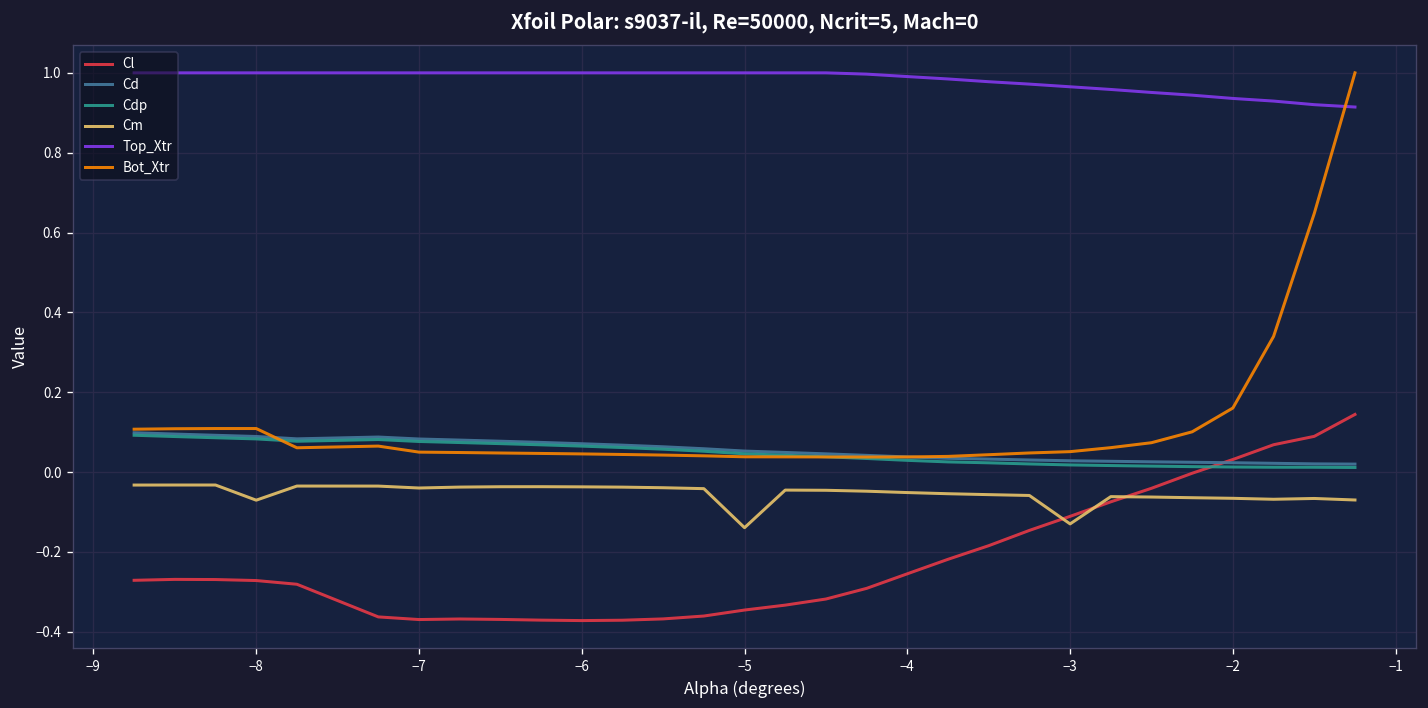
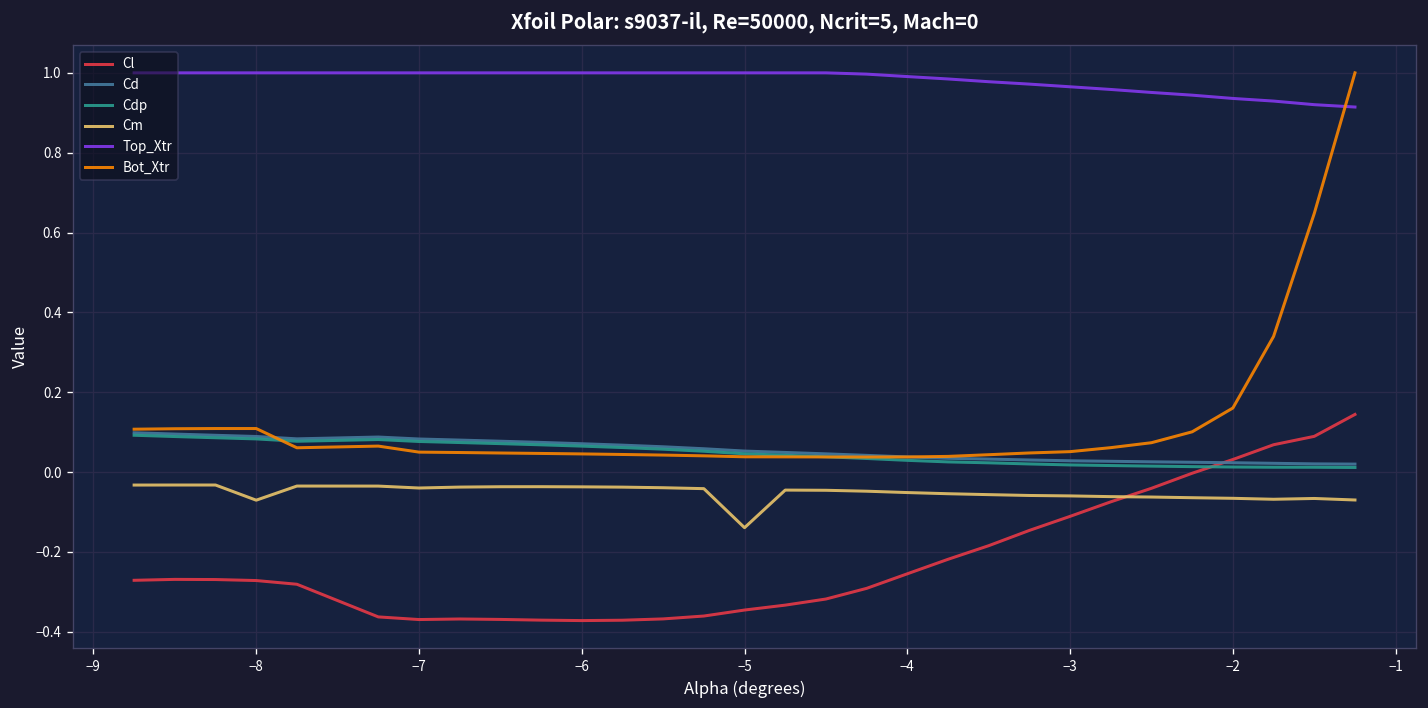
Cm, −3: -0.13 -> -0.06
